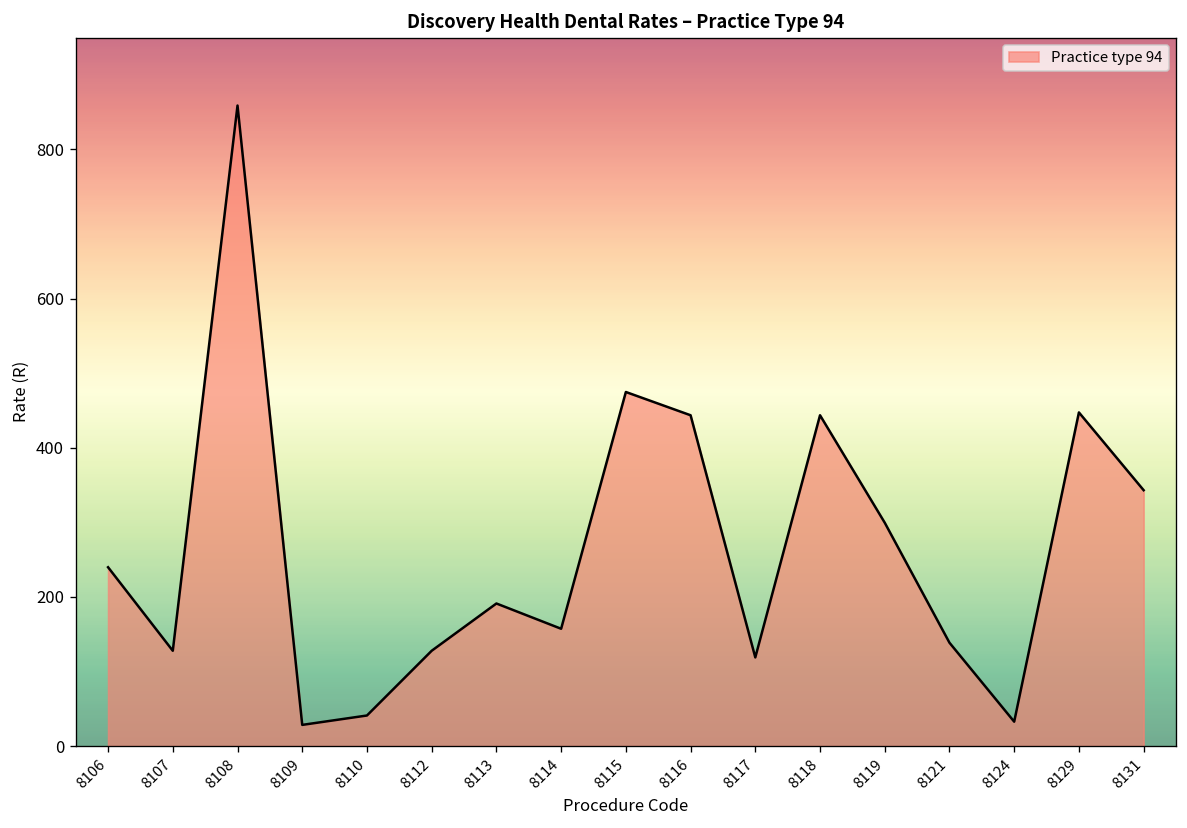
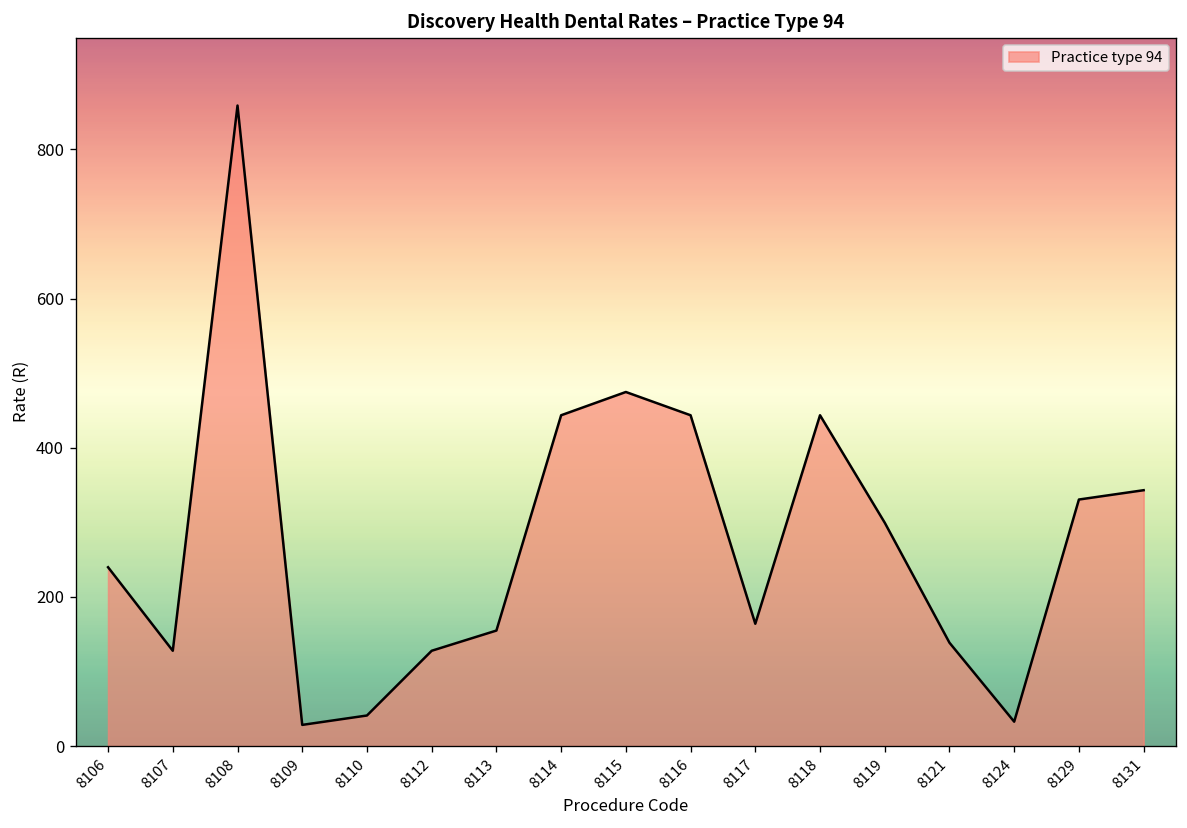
8113: 190 -> 150
8114: 160 -> 440
8117: 120 -> 160
8129: 450 -> 330
